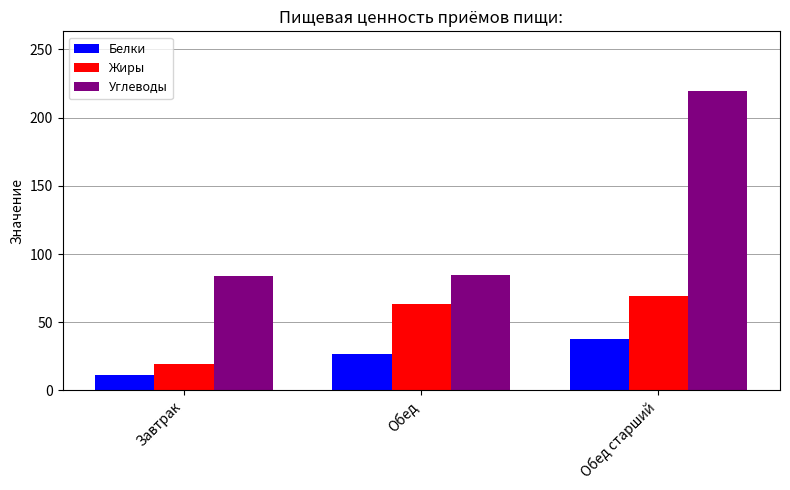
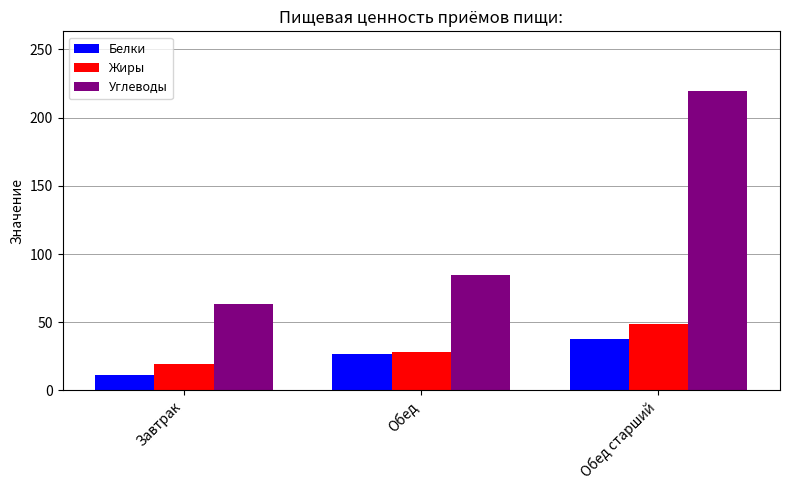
Углеводы, Завтрак: 84 -> 63
Жиры, Обед: 63 -> 28
Жиры, Обед старший: 69 -> 49
